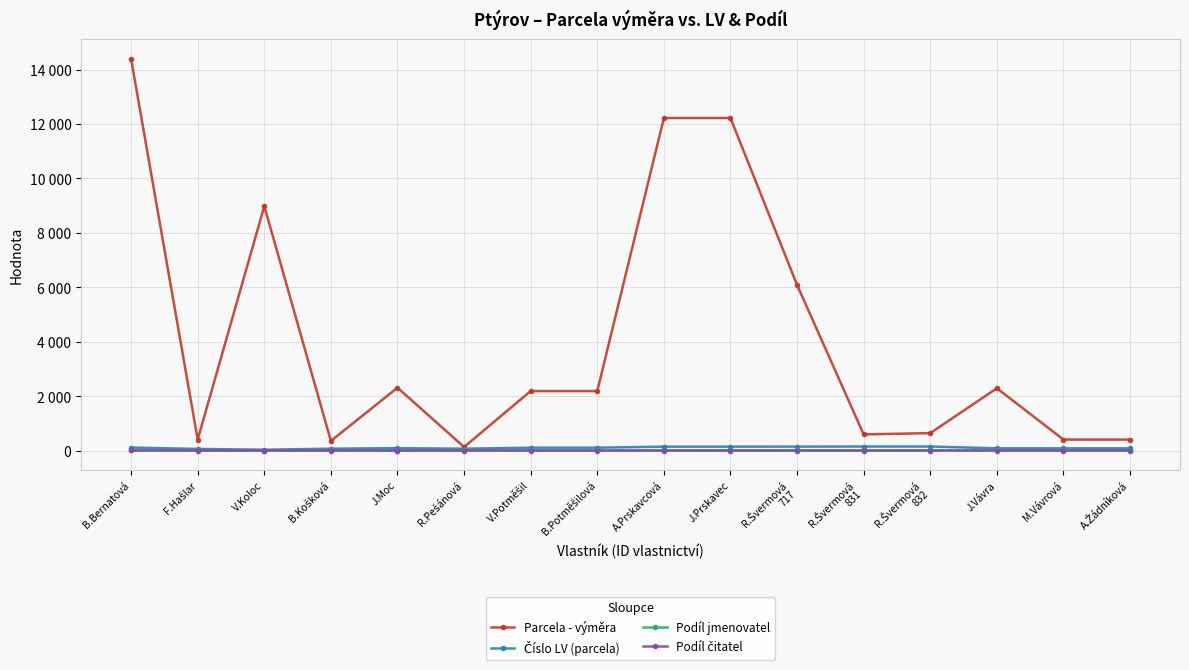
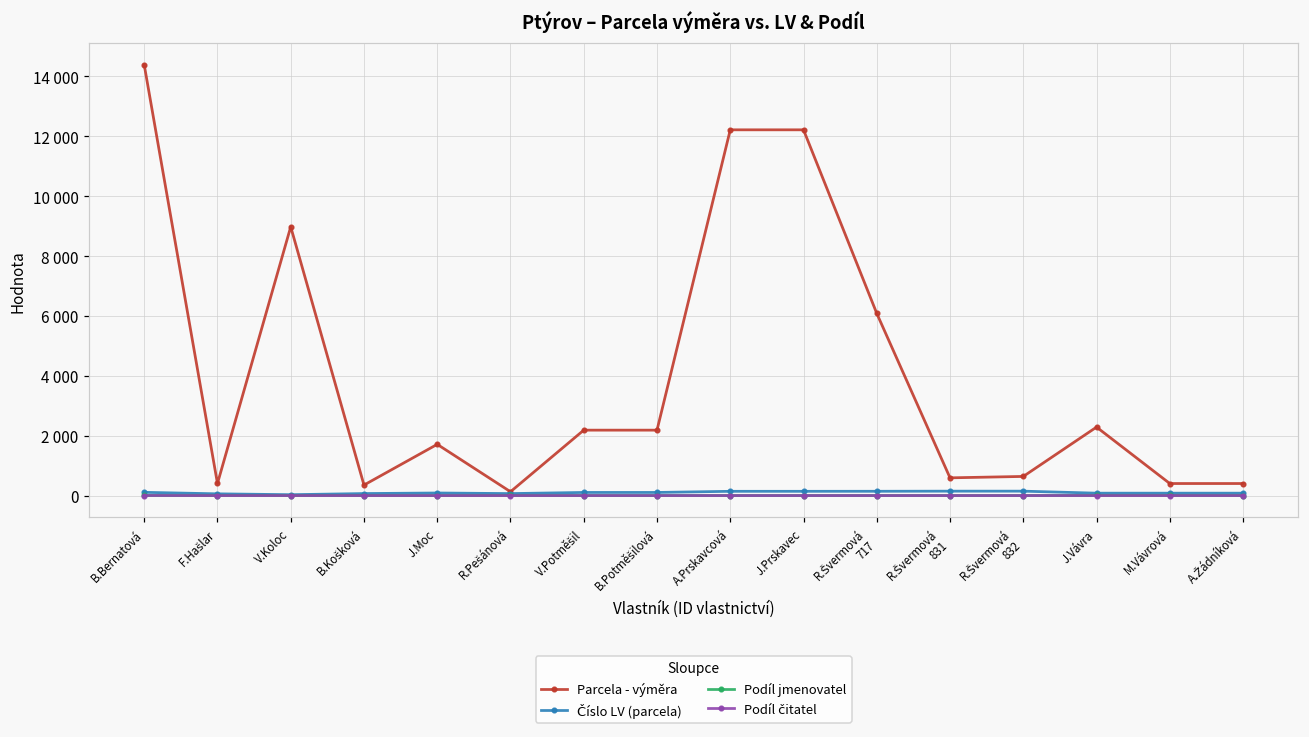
Parcela - výměra, J.Moc: 2300 -> 1700
